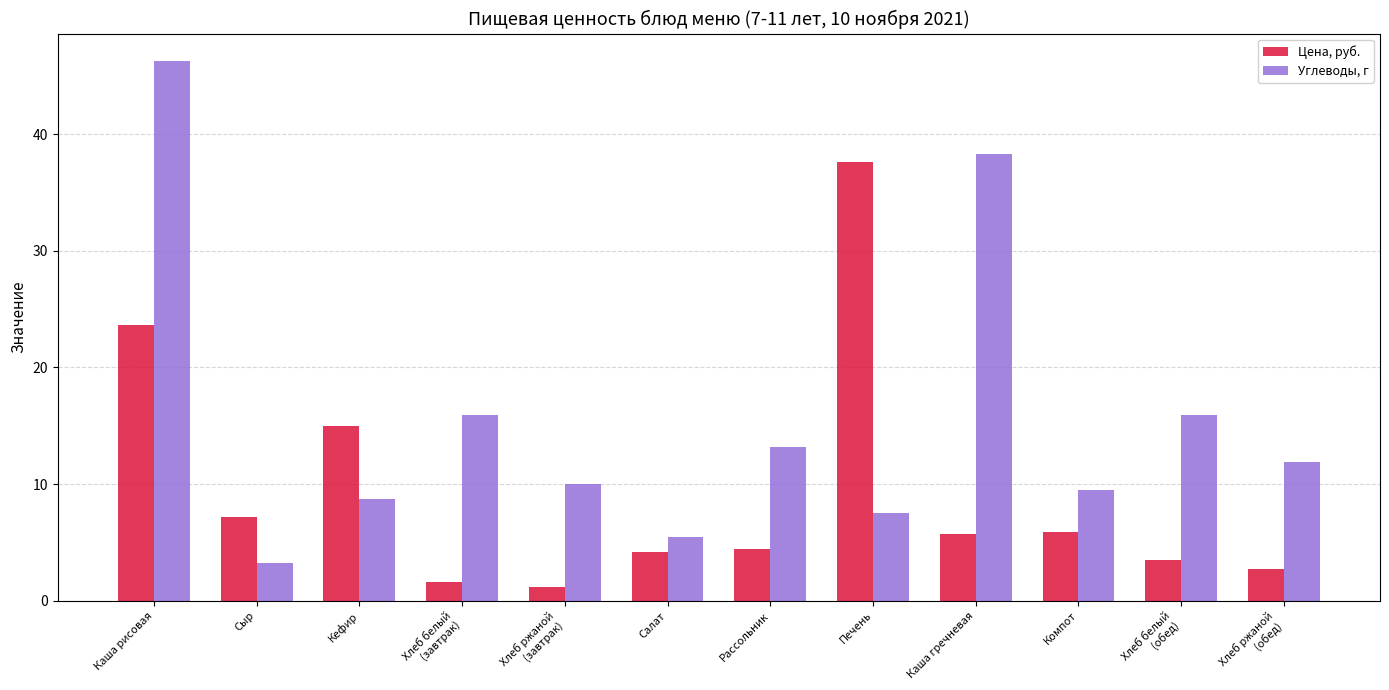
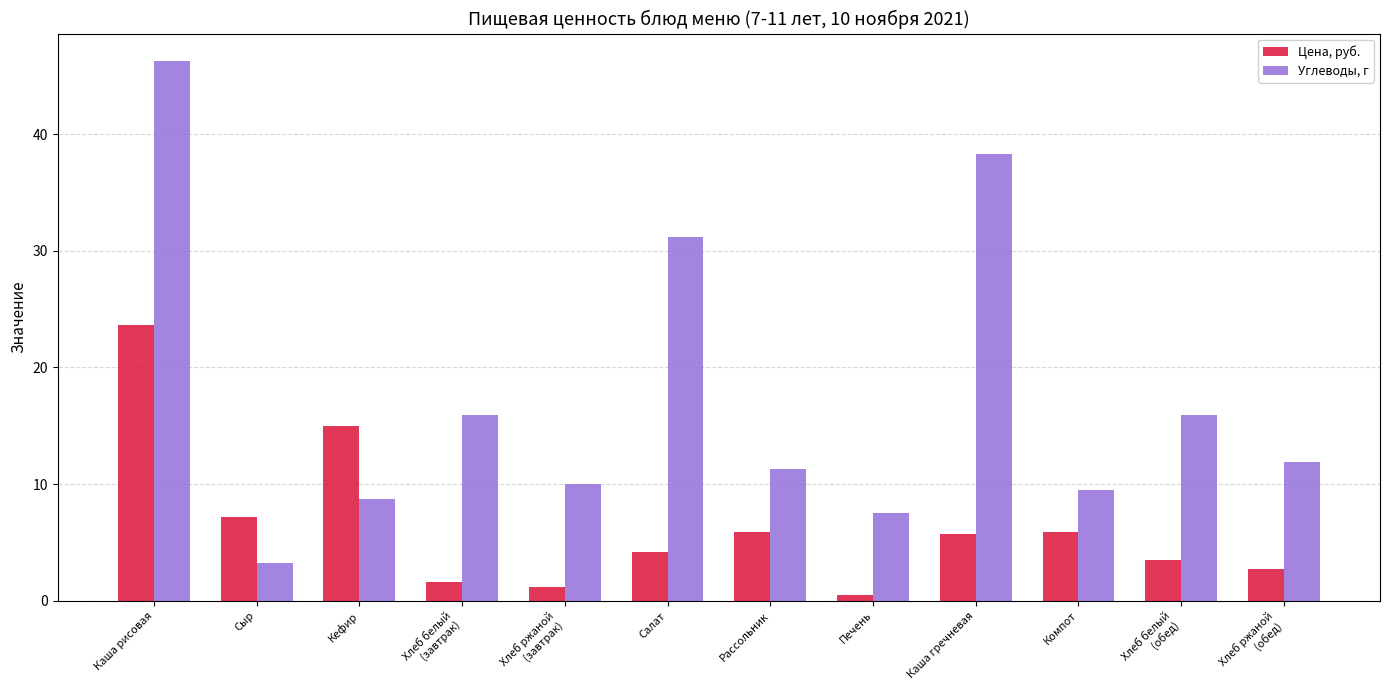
Углеводы, г, Салат: 5.5 -> 31.2
Цена, руб., Рассольник: 4.4 -> 5.9
Углеводы, г, Рассольник: 13.2 -> 11.3
Цена, руб., Печень: 37.7 -> 0.5
